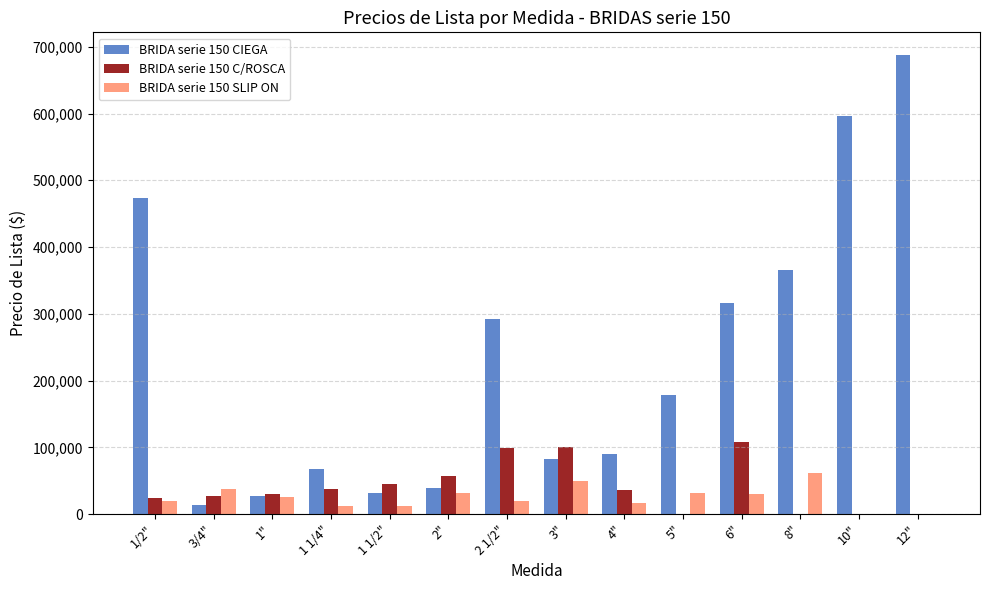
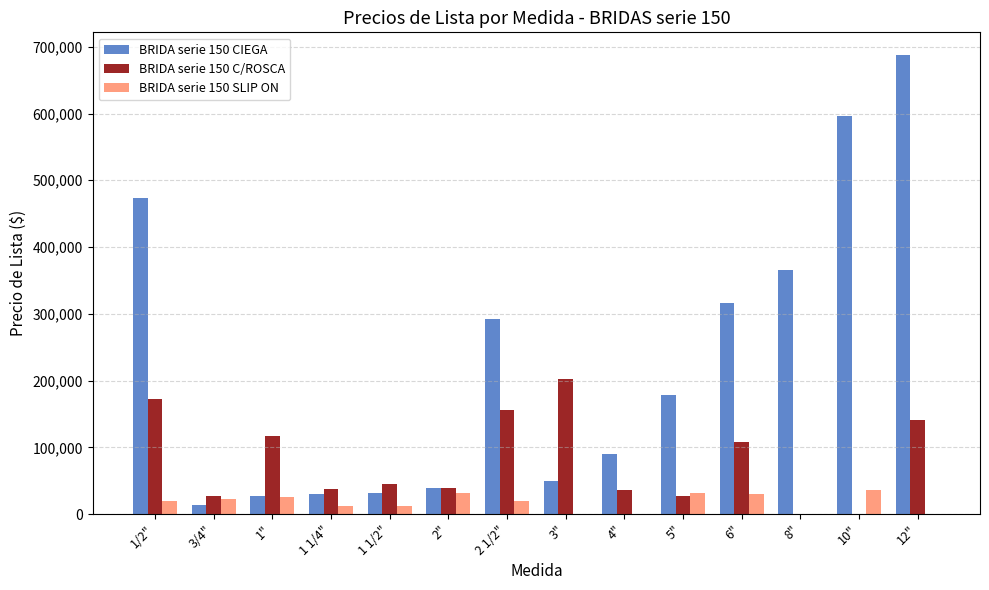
BRIDA serie 150 C/ROSCA, 1/2": 20,000 -> 170,000
BRIDA serie 150 SLIP ON, 3/4": 40,000 -> 20,000
BRIDA serie 150 C/ROSCA, 1": 30,000 -> 120,000
BRIDA serie 150 CIEGA, 1 1/4": 70,000 -> 30,000
BRIDA serie 150 C/ROSCA, 2": 60,000 -> 40,000
BRIDA serie 150 C/ROSCA, 2 1/2": 100,000 -> 160,000
BRIDA serie 150 CIEGA, 3": 80,000 -> 50,000
BRIDA serie 150 C/ROSCA, 3": 100,000 -> 200,000
BRIDA serie 150 SLIP ON, 3": 50,000 -> 0
BRIDA serie 150 SLIP ON, 4": 20,000 -> 0
BRIDA serie 150 C/ROSCA, 5": 0 -> 30,000
BRIDA serie 150 SLIP ON, 8": 60,000 -> 0
BRIDA serie 150 SLIP ON, 10": 0 -> 40,000
BRIDA serie 150 C/ROSCA, 12": 0 -> 140,000
